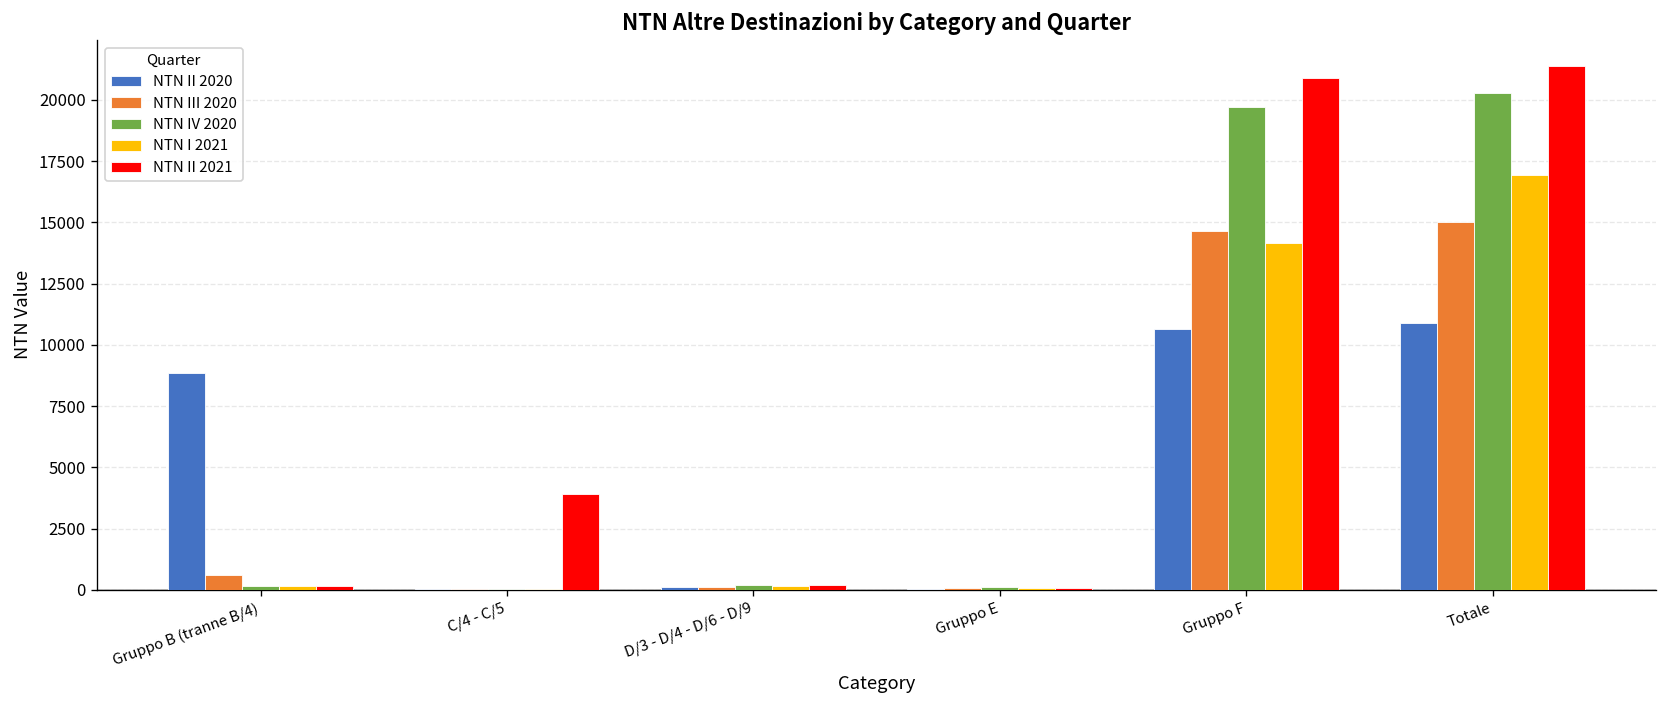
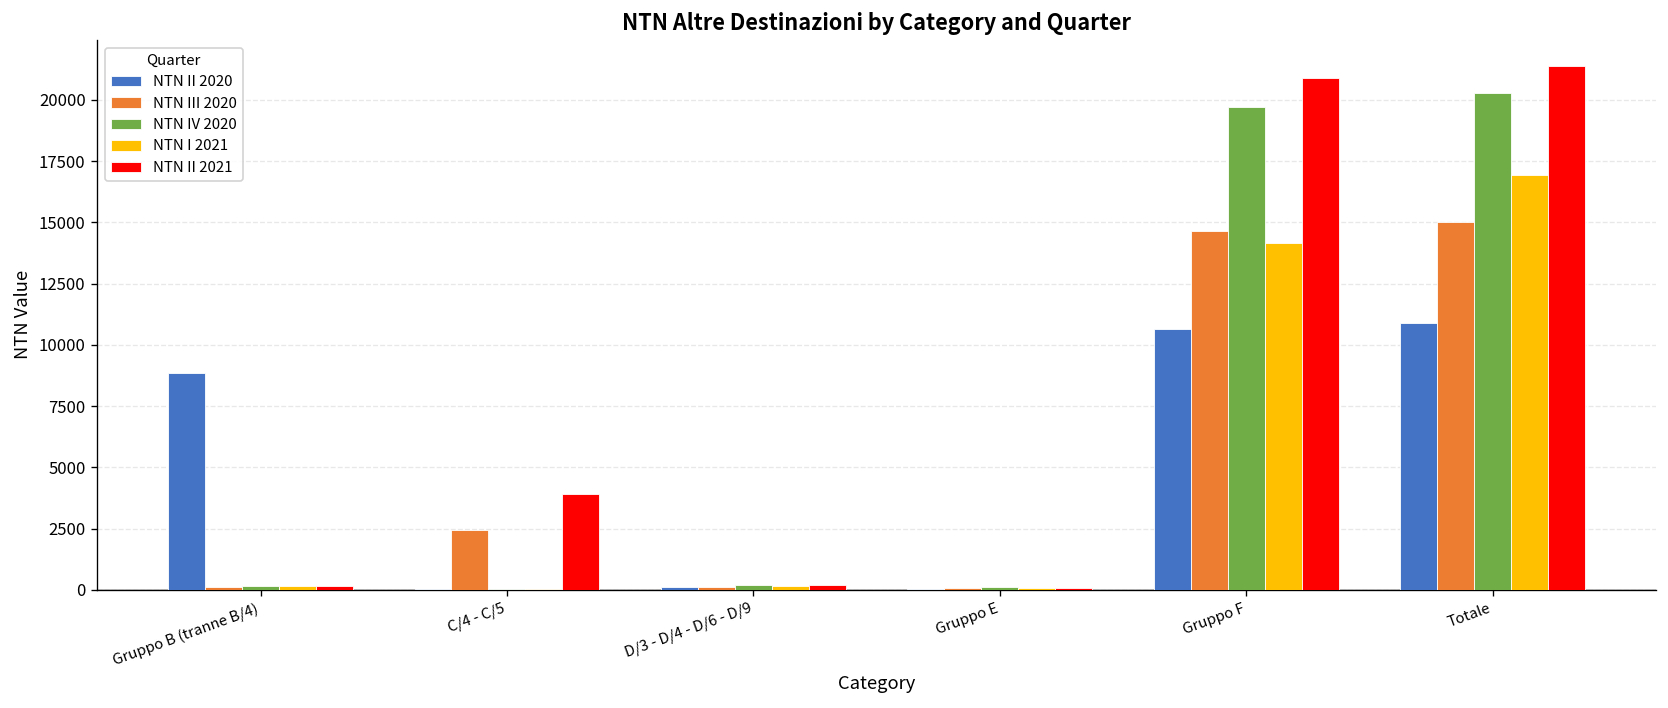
NTN III 2020, Gruppo B (tranne B/4): 600 -> 100
NTN III 2020, C/4 - C/5: 0 -> 2400
